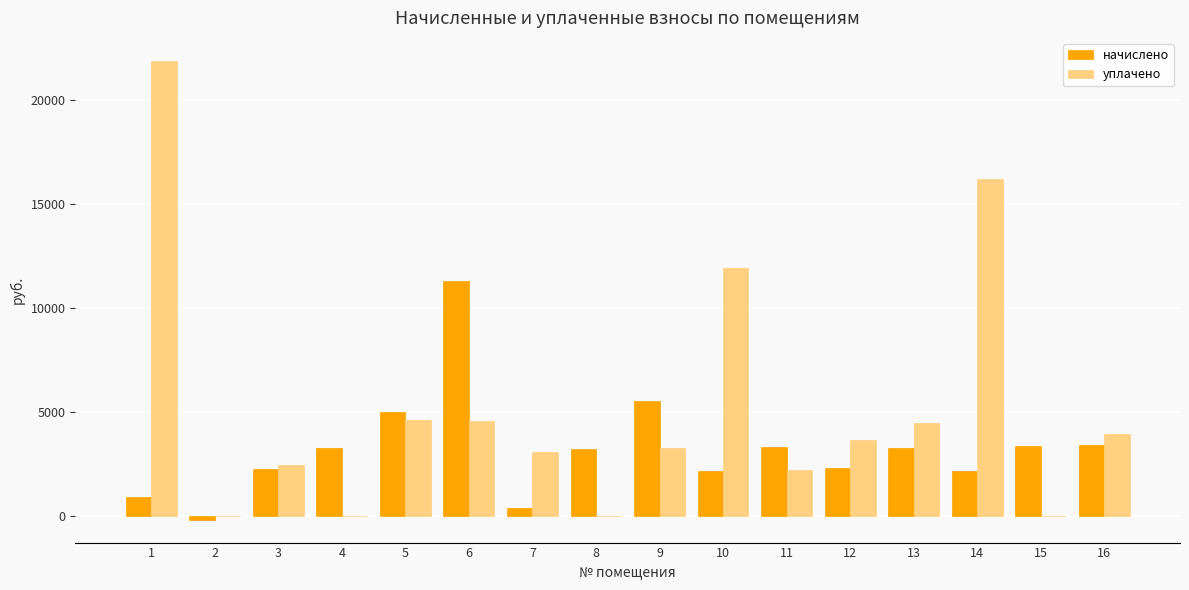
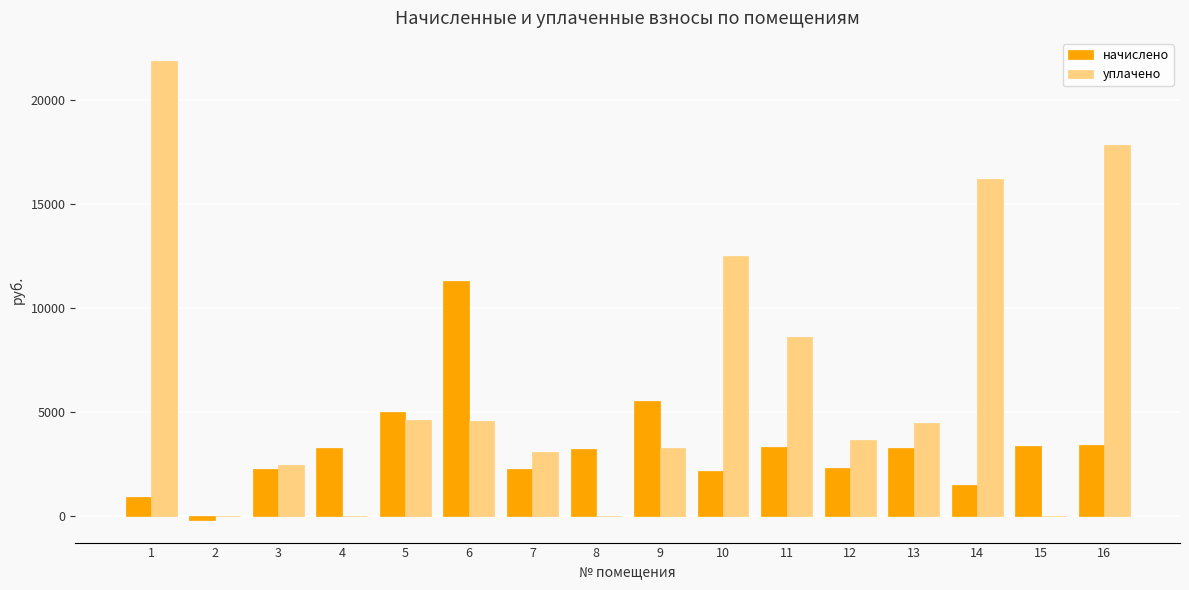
начислено, 7: 400 -> 2300
уплачено, 10: 11900 -> 12500
уплачено, 11: 2200 -> 8600
начислено, 14: 2200 -> 1500
уплачено, 16: 4000 -> 17800
